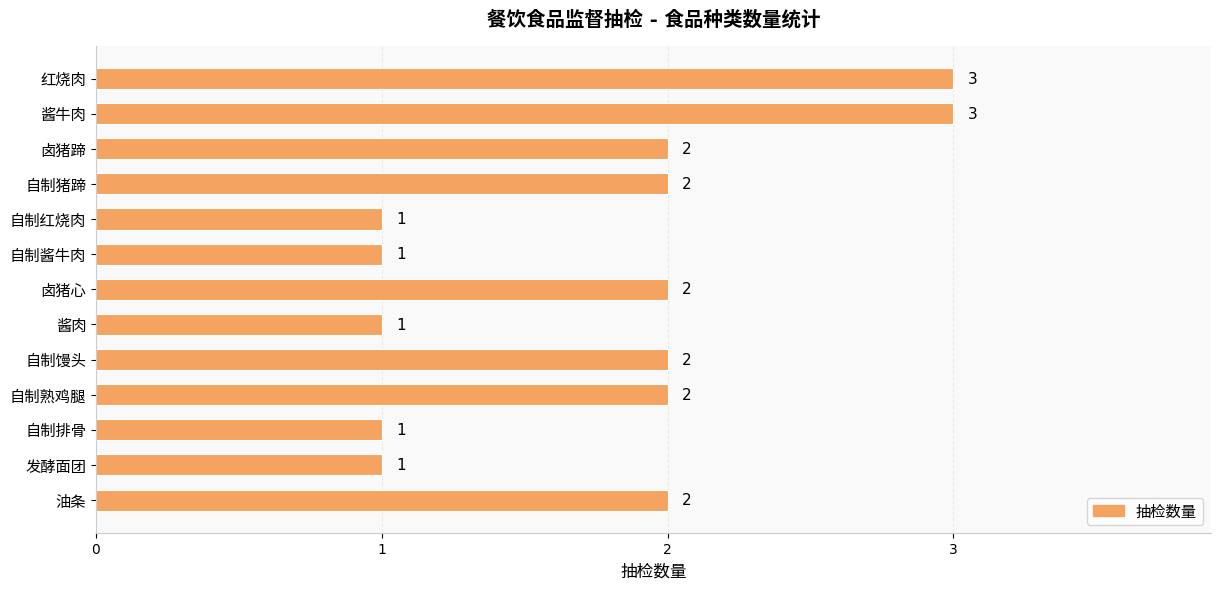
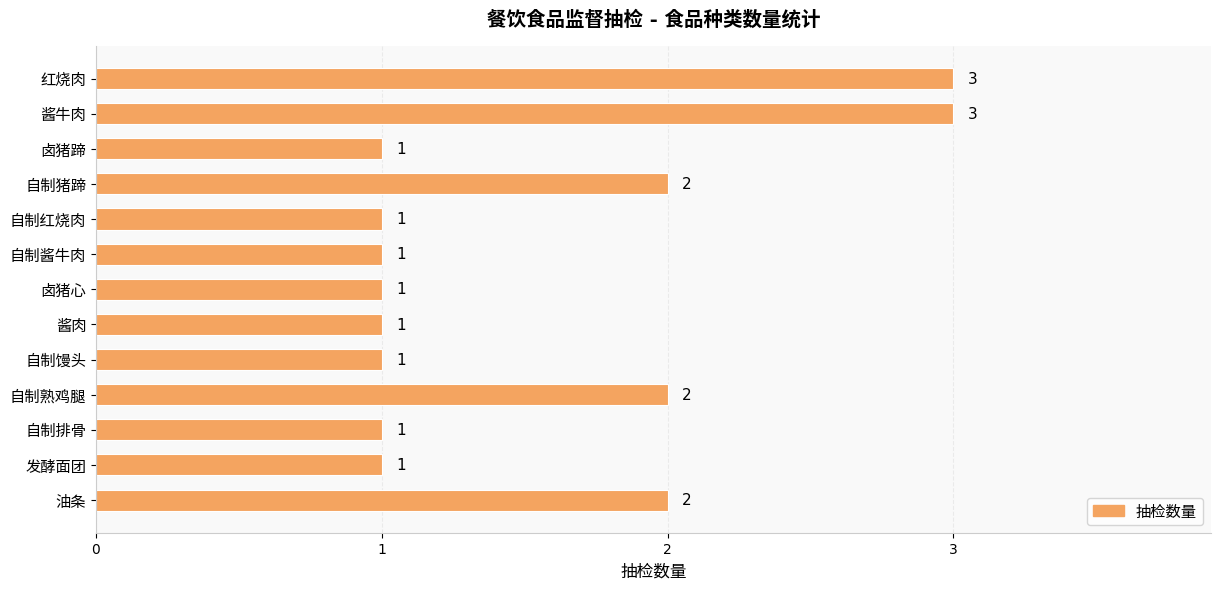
卤猪蹄: 2 -> 1
卤猪心: 2 -> 1
自制馒头: 2 -> 1
